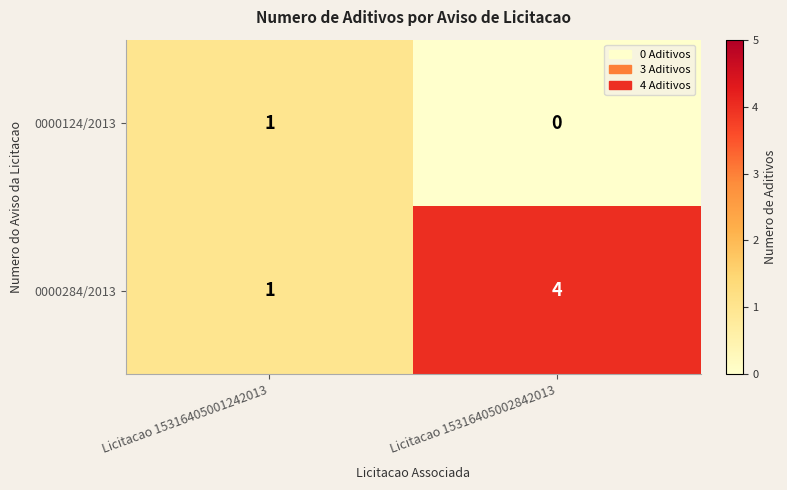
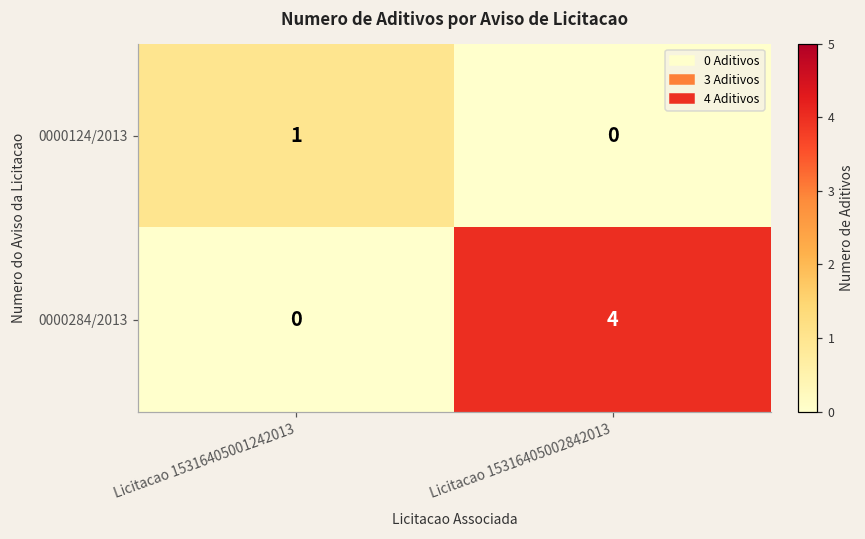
0000284/2013, Licitacao 15316405001242013: 1 -> 0
